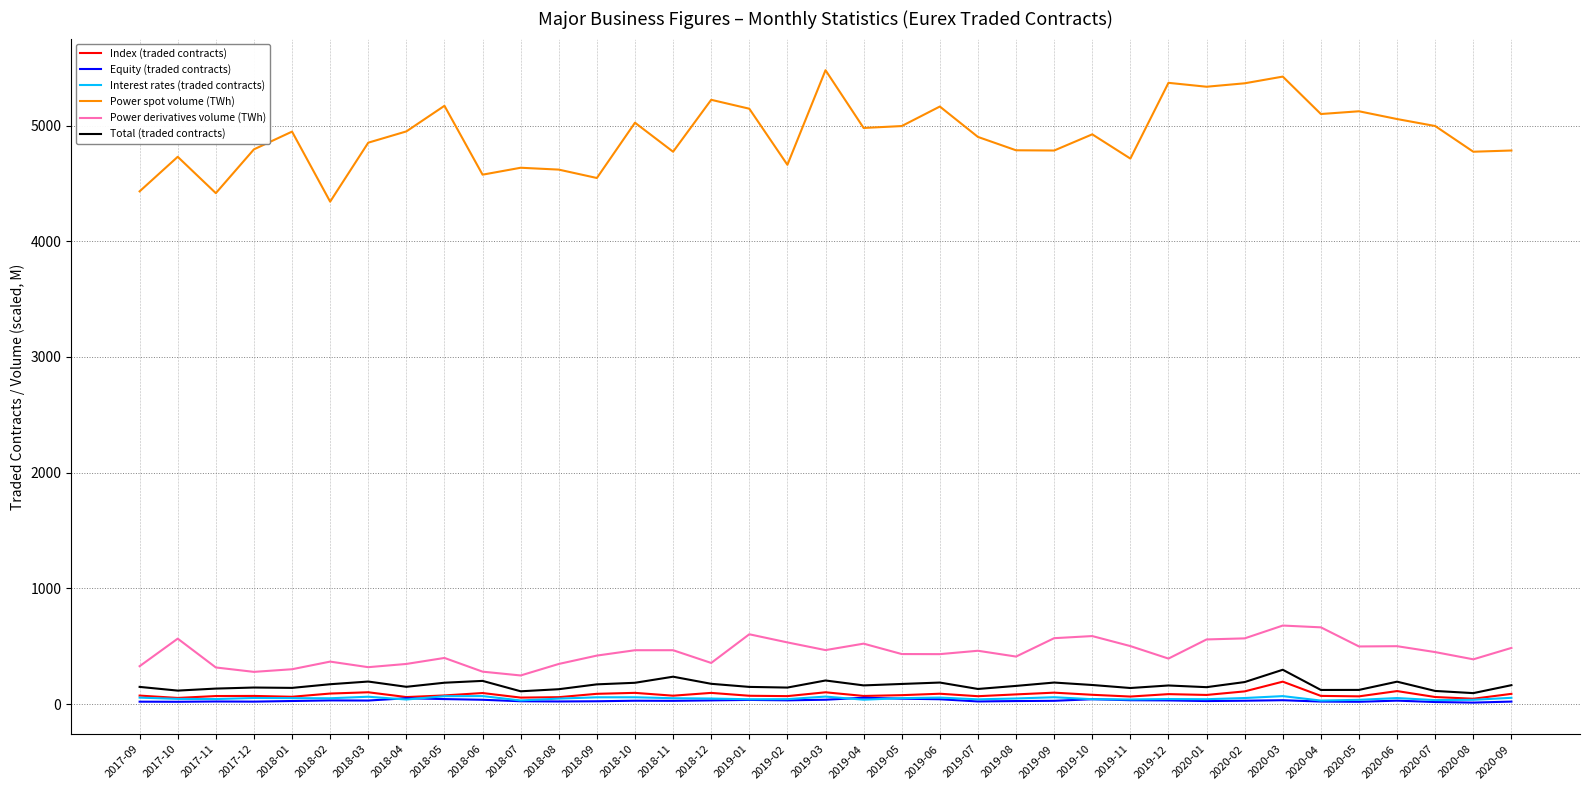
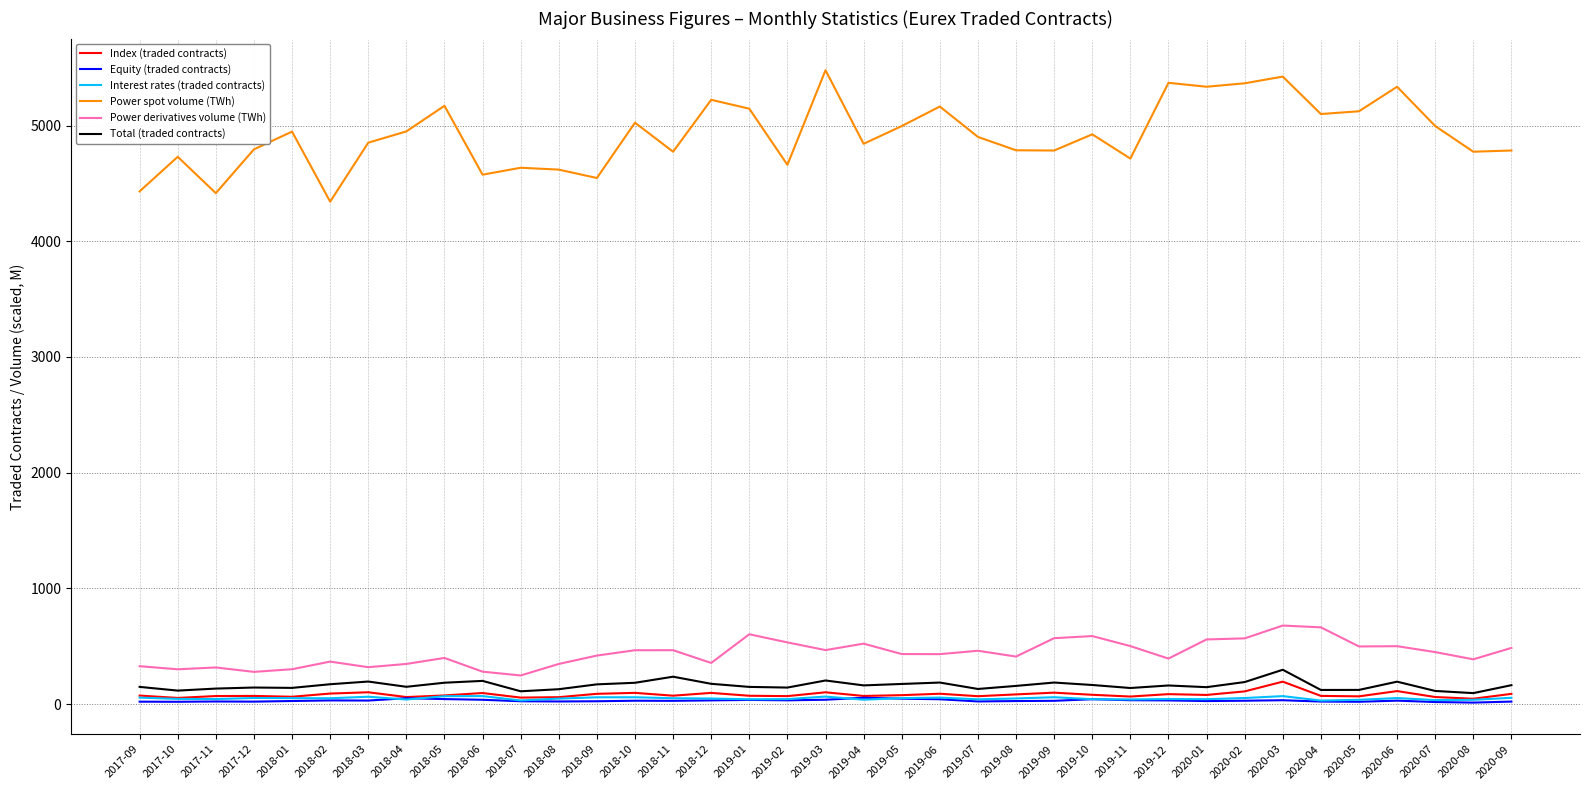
Power derivatives volume (TWh), 2017-10: 560 -> 300
Power spot volume (TWh), 2019-04: 4980 -> 4840
Power spot volume (TWh), 2020-06: 5060 -> 5340
